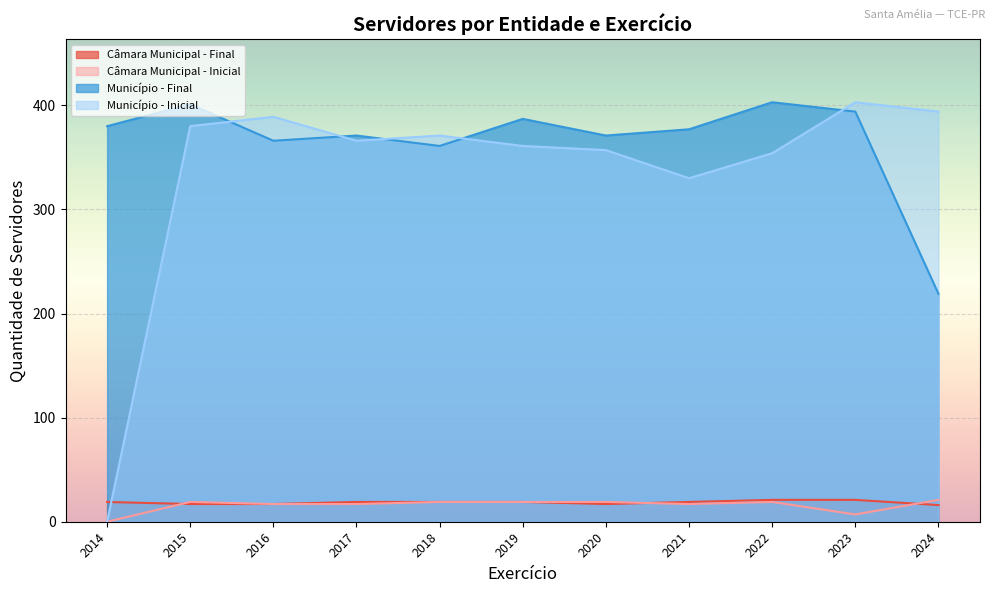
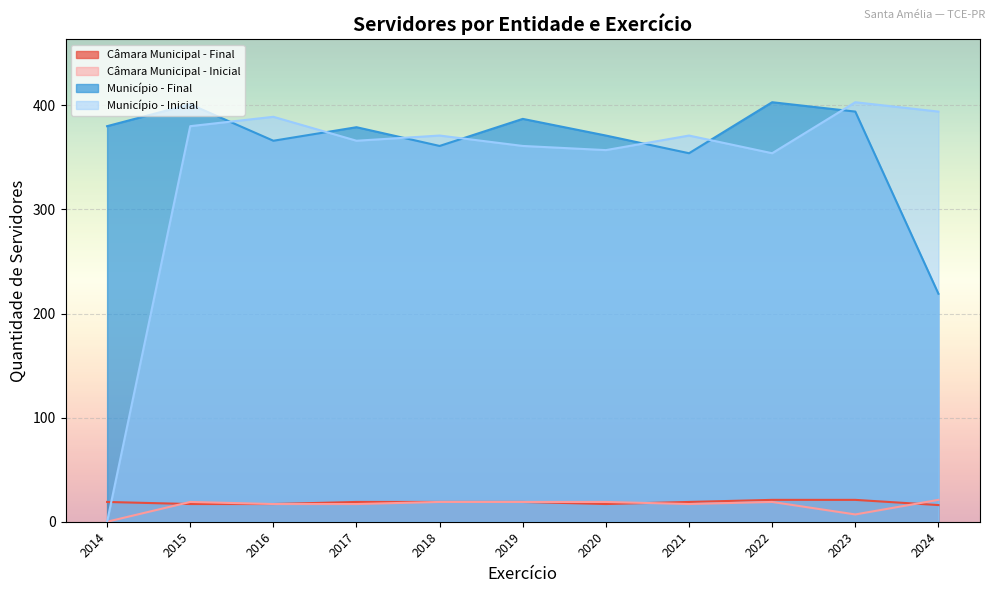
Município - Final, 2017: 371 -> 379
Município - Final, 2021: 377 -> 354
Município - Inicial, 2021: 330 -> 371
